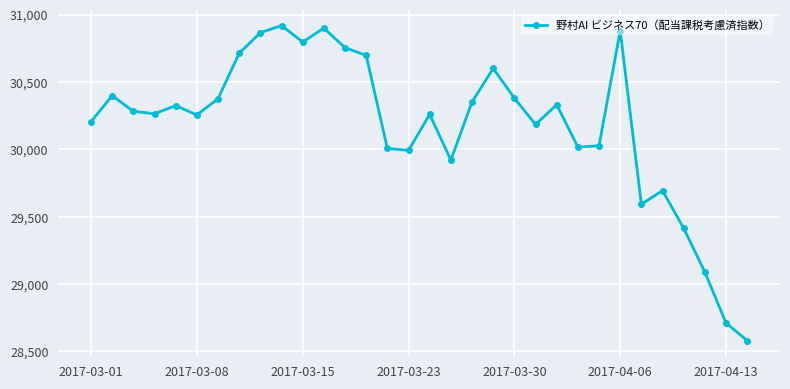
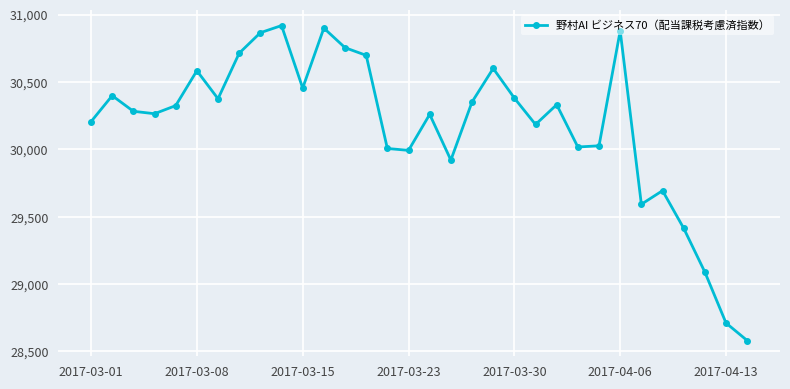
2017-03-08: 30,260 -> 30,580
2017-03-15: 30,800 -> 30,450
